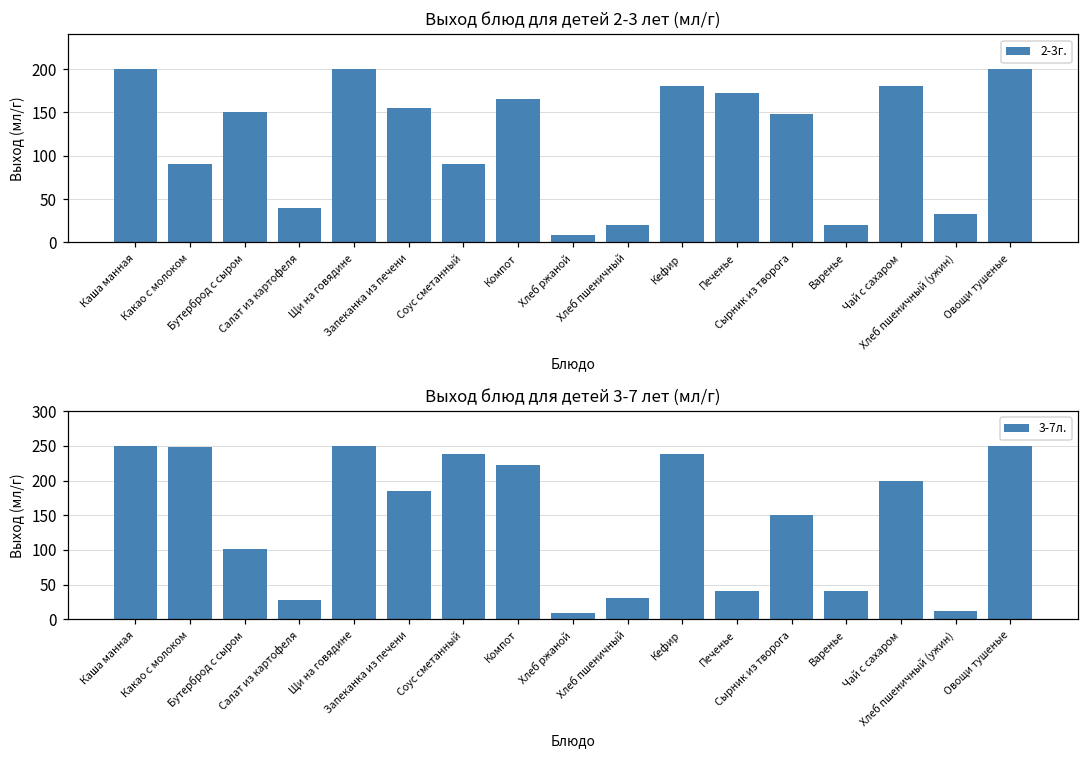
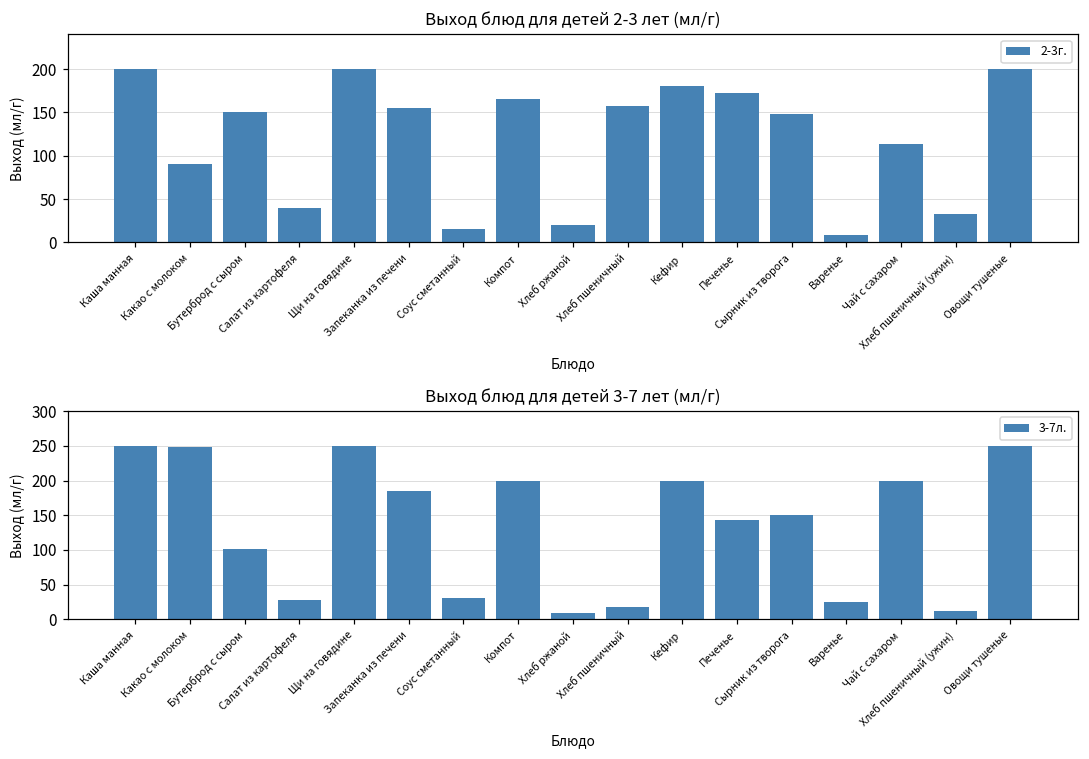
Выход блюд для детей 2-3 лет (мл/г), Соус сметанный: 90 -> 20
Выход блюд для детей 2-3 лет (мл/г), Хлеб ржаной: 10 -> 20
Выход блюд для детей 2-3 лет (мл/г), Хлеб пшеничный: 20 -> 160
Выход блюд для детей 2-3 лет (мл/г), Варенье: 20 -> 10
Выход блюд для детей 2-3 лет (мл/г), Чай с сахаром: 180 -> 110
Выход блюд для детей 3-7 лет (мл/г), Соус сметанный: 240 -> 30
Выход блюд для детей 3-7 лет (мл/г), Компот: 220 -> 200
Выход блюд для детей 3-7 лет (мл/г), Хлеб пшеничный: 30 -> 20
Выход блюд для детей 3-7 лет (мл/г), Кефир: 240 -> 200
Выход блюд для детей 3-7 лет (мл/г), Печенье: 40 -> 140
Выход блюд для детей 3-7 лет (мл/г), Варенье: 40 -> 30
